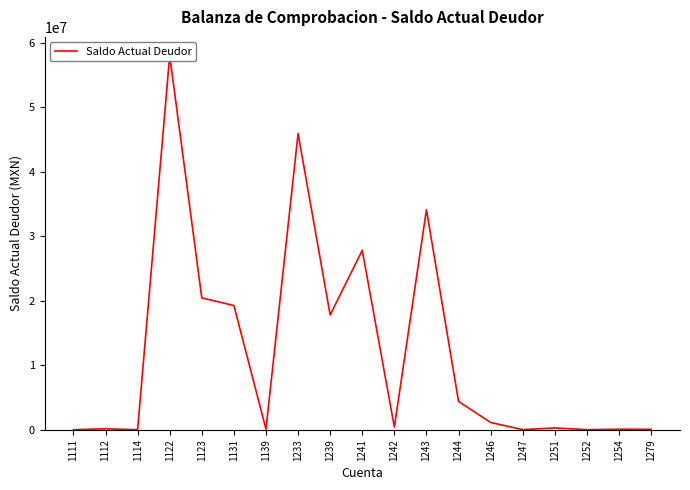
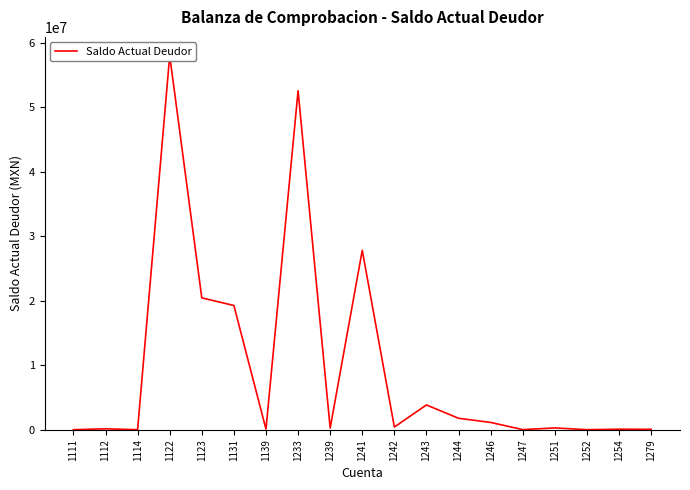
1233: 46000000 -> 53000000
1239: 18000000 -> 0
1243: 34000000 -> 4000000
1244: 4000000 -> 2000000
